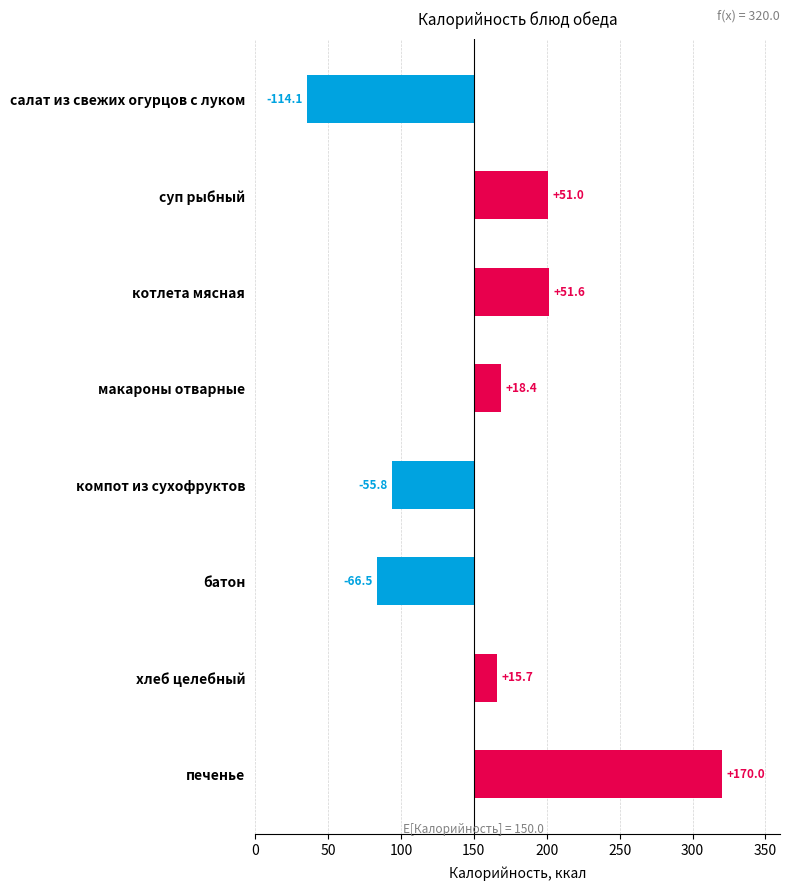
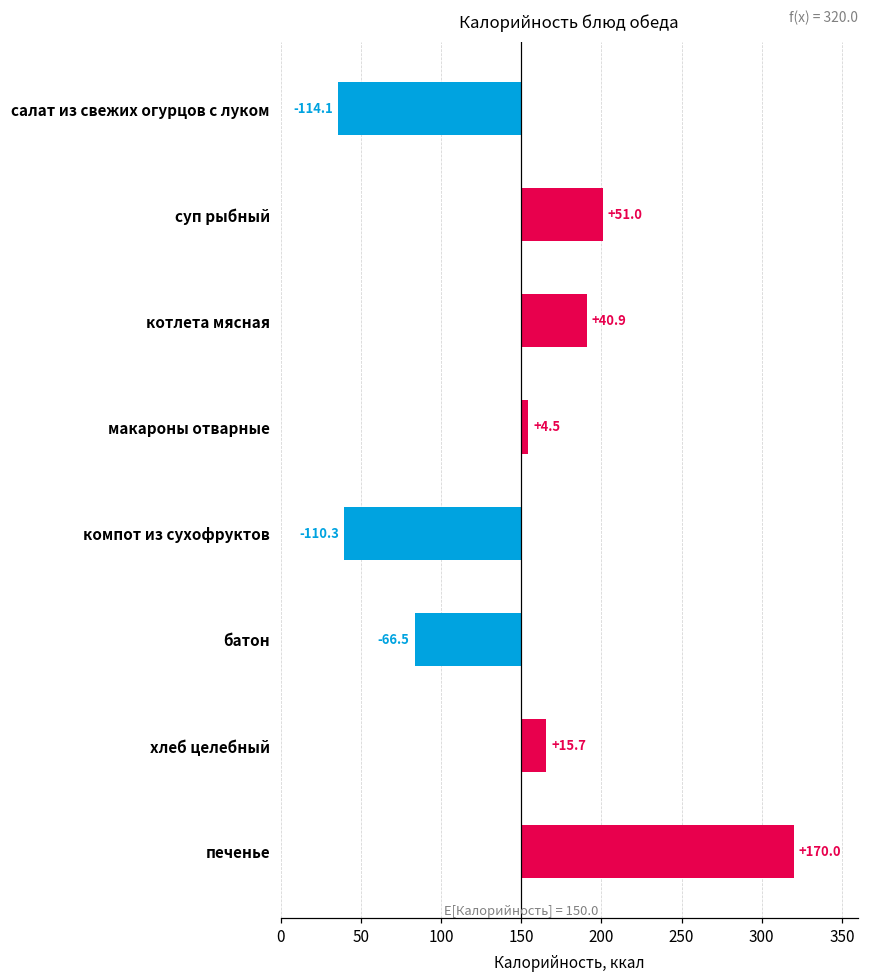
котлета мясная: +51.6 -> +40.9
макароны отварные: +18.4 -> +4.5
компот из сухофруктов: -55.8 -> -110.3
